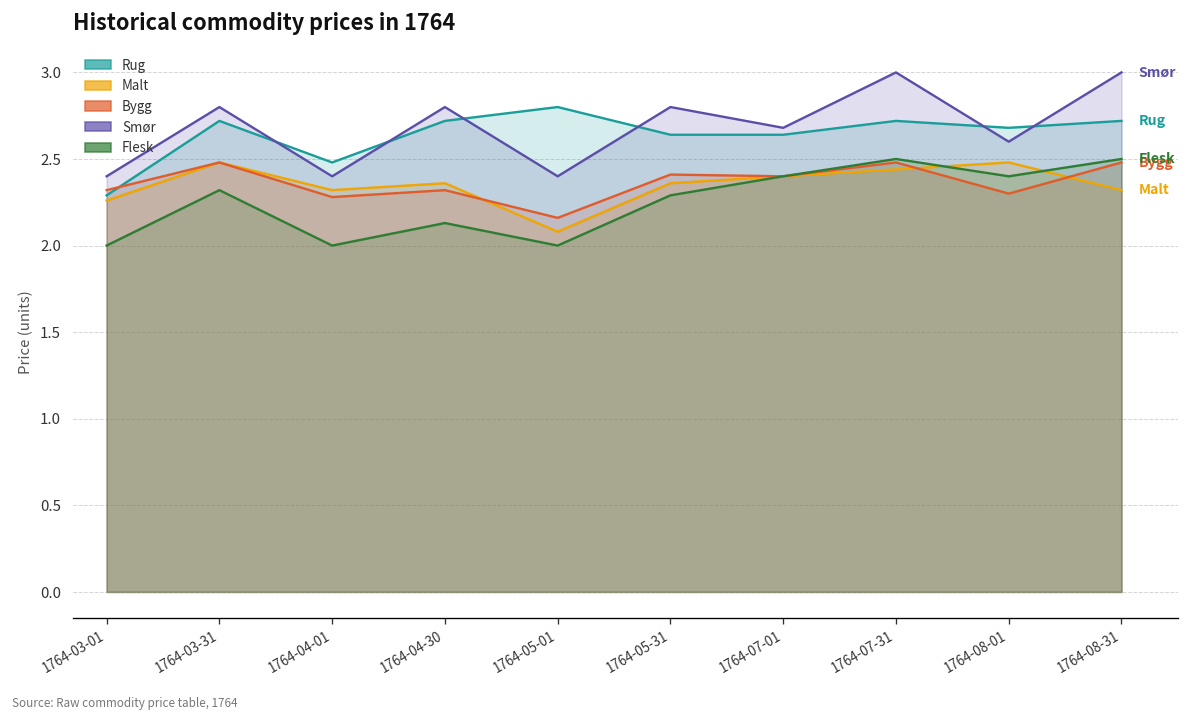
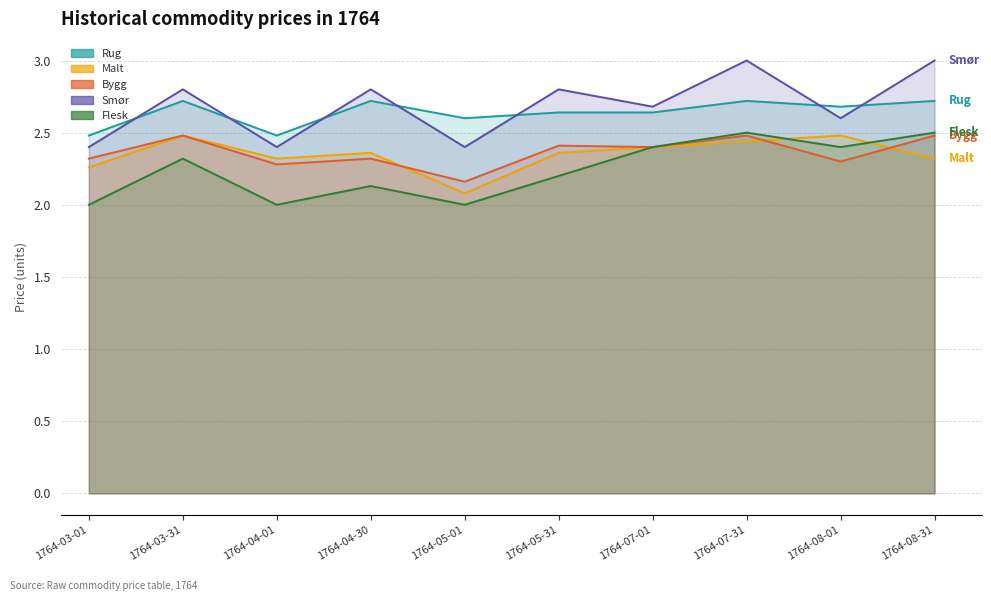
Rug, 1764-03-01: 2.29 -> 2.48
Rug, 1764-05-01: 2.8 -> 2.6
Flesk, 1764-05-31: 2.29 -> 2.20
